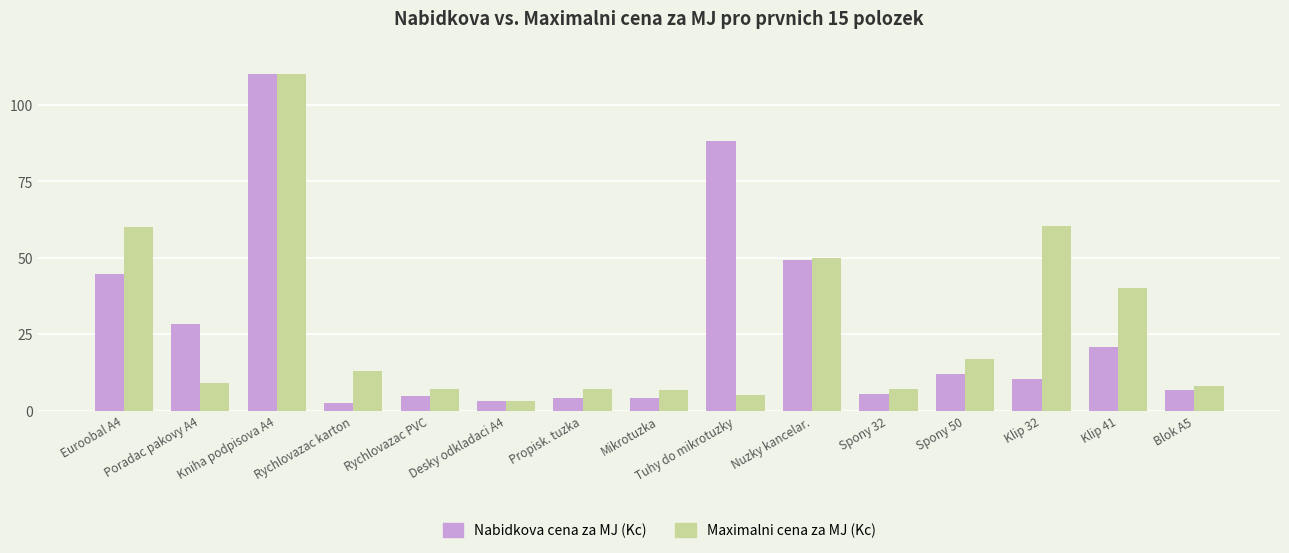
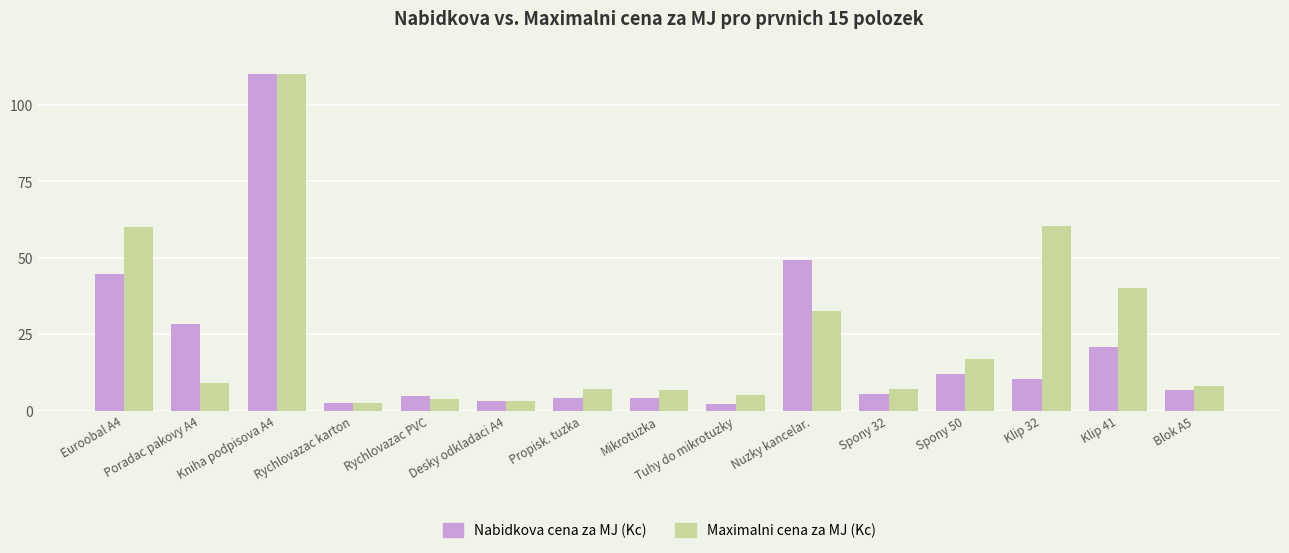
Maximalni cena za MJ (Kc), Rychlovazac karton: 13 -> 2
Maximalni cena za MJ (Kc), Rychlovazac PVC: 7 -> 4
Nabidkova cena za MJ (Kc), Tuhy do mikrotuzky: 88 -> 2
Maximalni cena za MJ (Kc), Nuzky kancelar.: 50 -> 33
